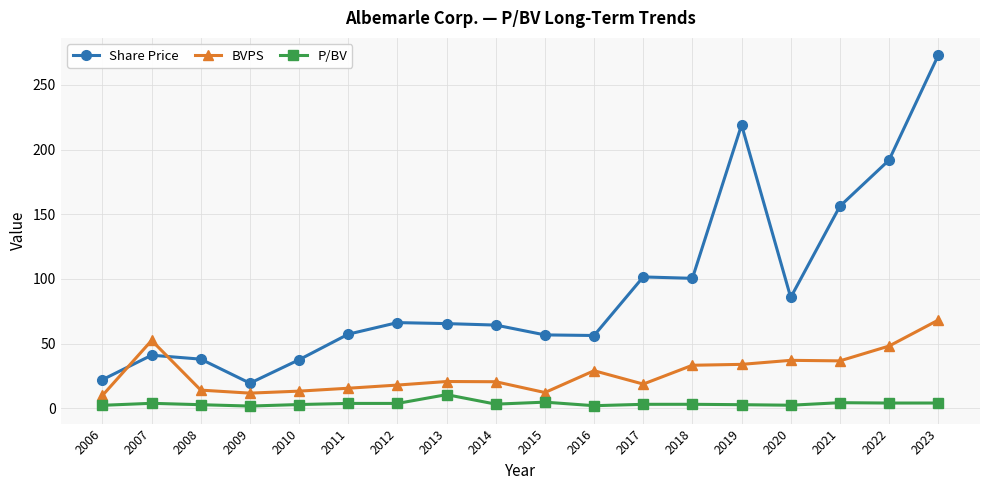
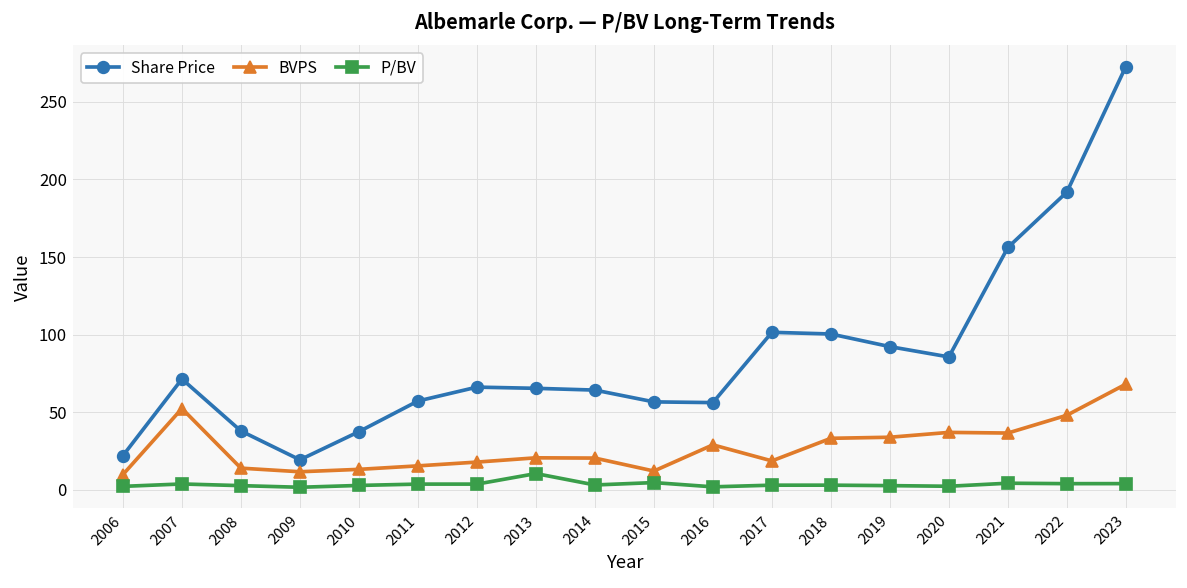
Share Price, 2007: 41 -> 71
Share Price, 2019: 219 -> 92
